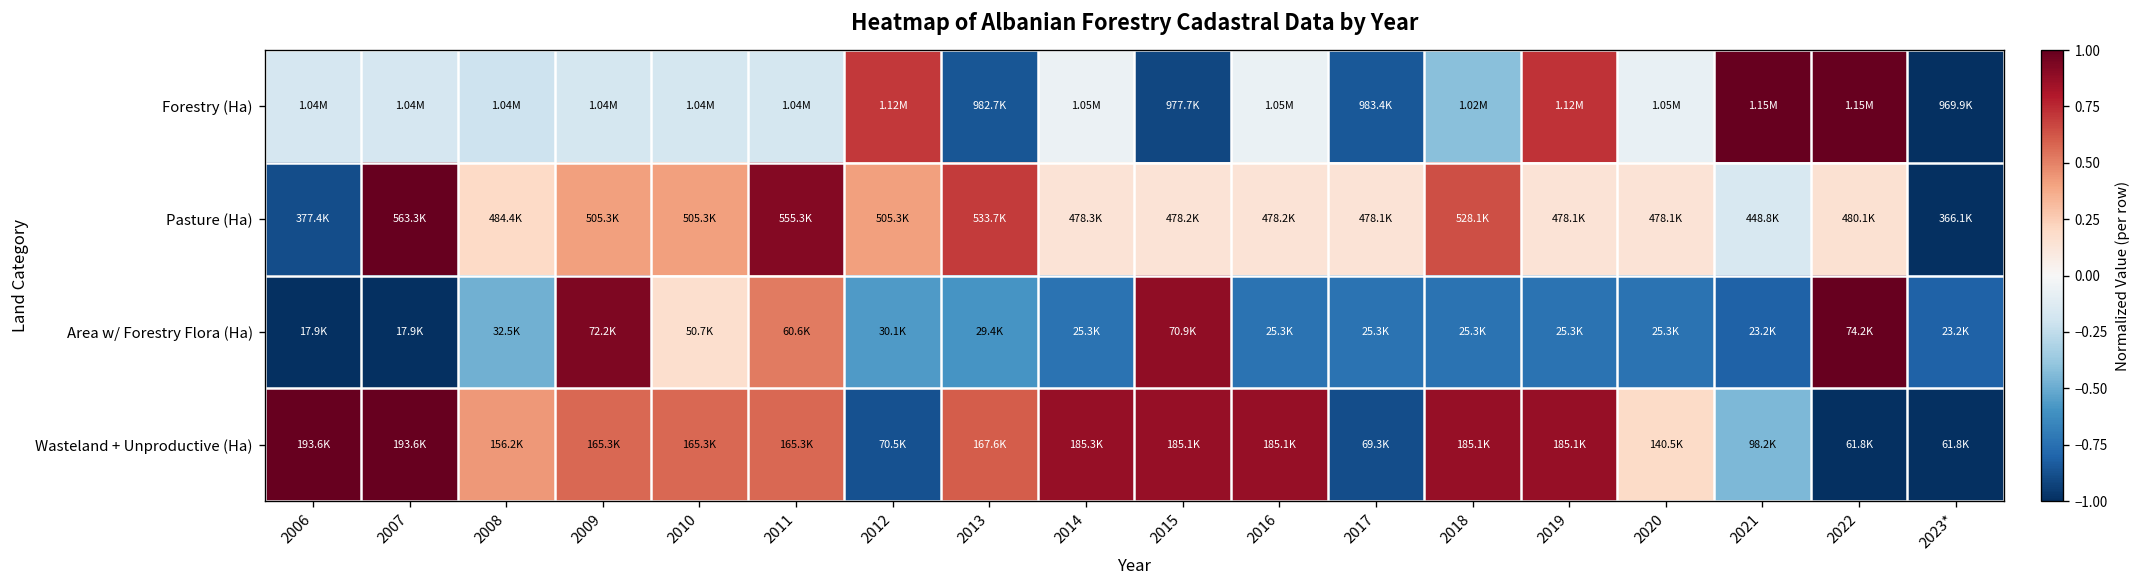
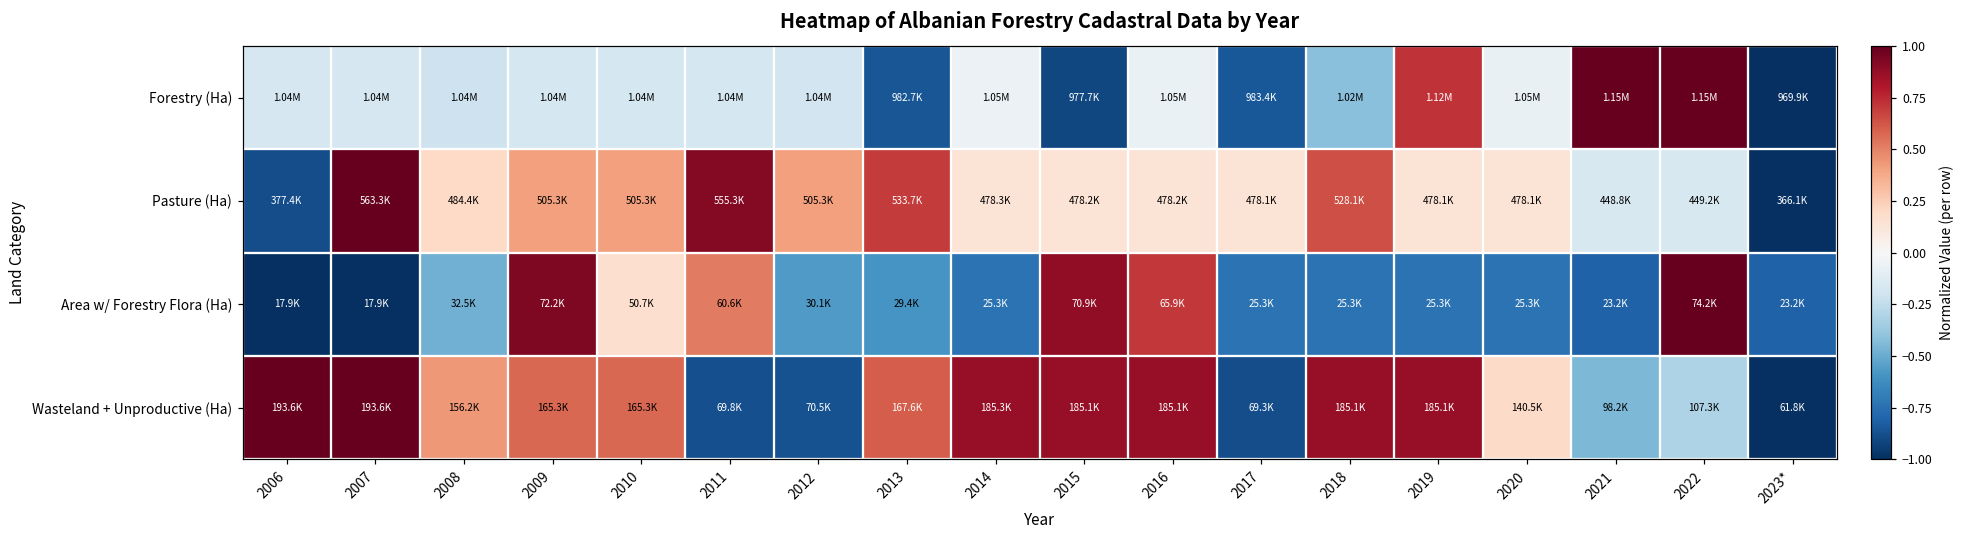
Forestry (Ha), 2012: 1.12M -> 1.04M
Pasture (Ha), 2022: 480.1K -> 449.2K
Area w/ Forestry Flora (Ha), 2016: 25.3K -> 65.9K
Wasteland + Unproductive (Ha), 2011: 165.3K -> 69.8K
Wasteland + Unproductive (Ha), 2022: 61.8K -> 107.3K
